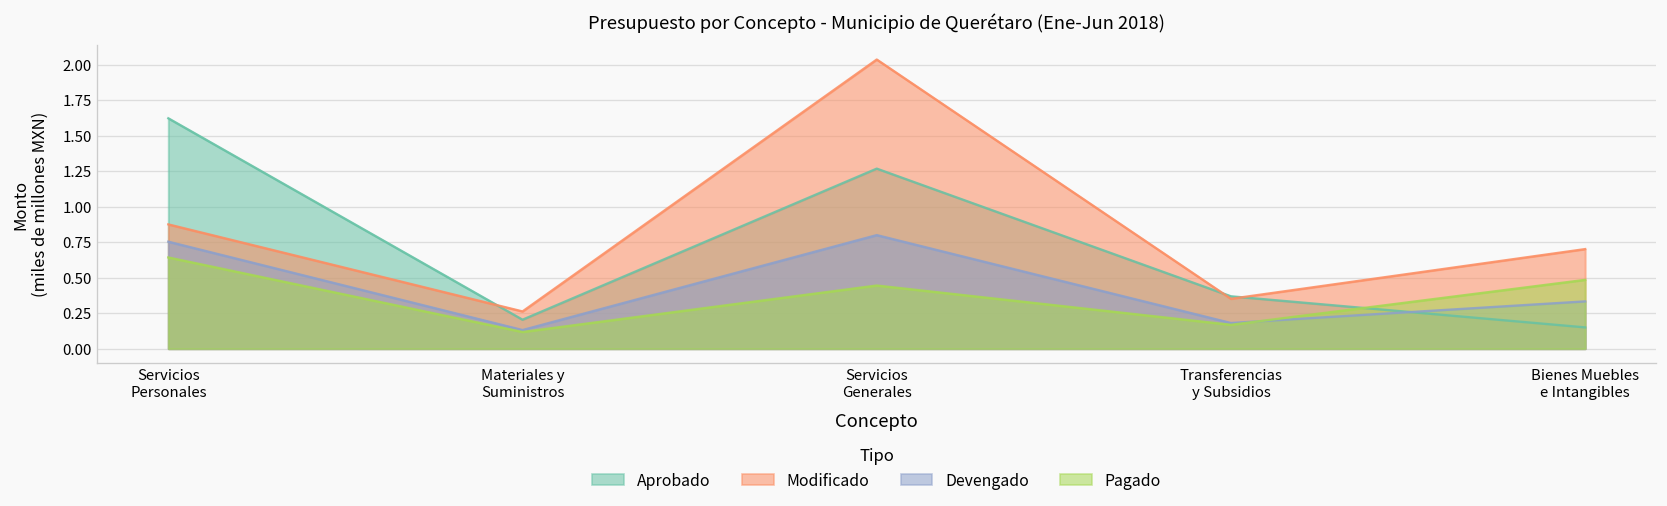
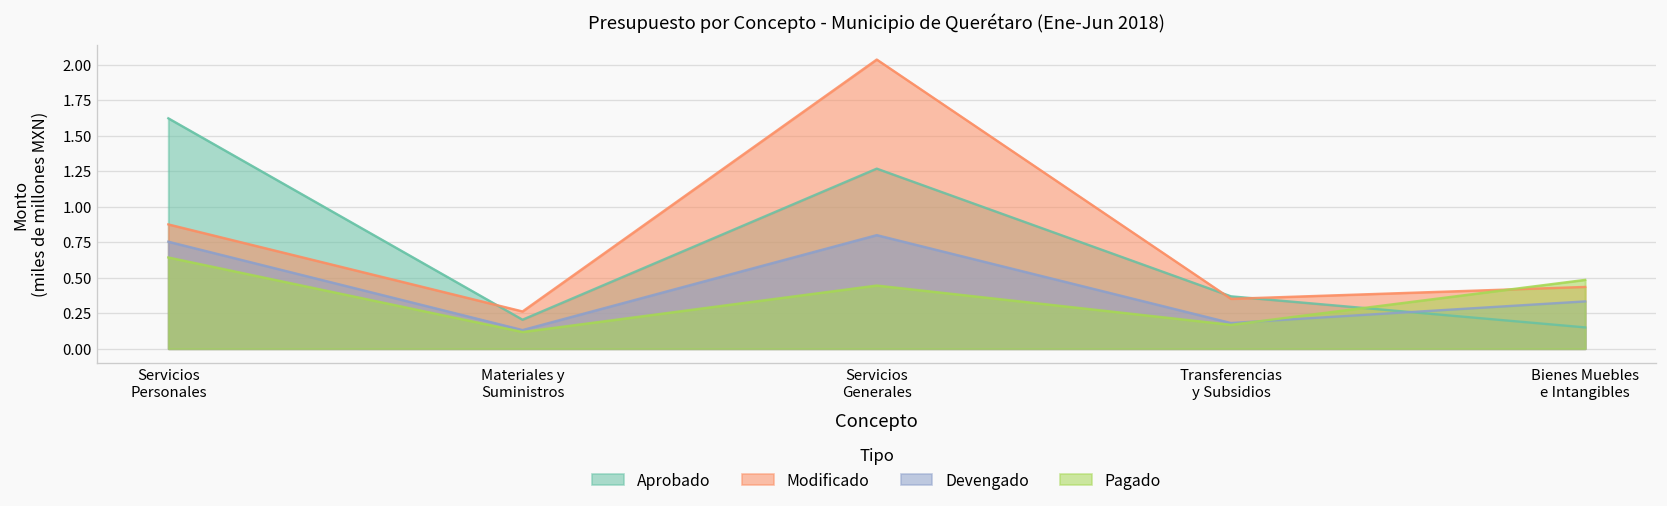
Modificado, Bienes Muebles e Intangibles: 0.70 -> 0.43
